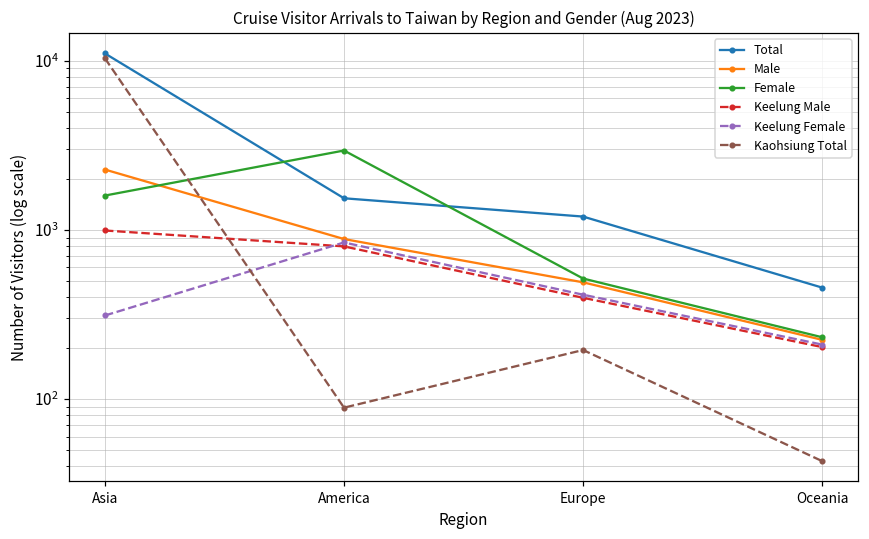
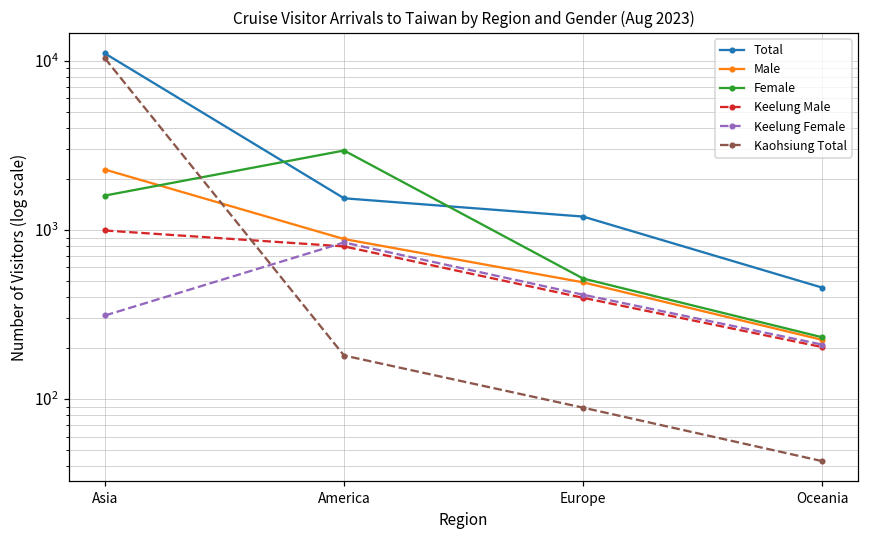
Kaohsiung Total, America: 90 -> 180
Kaohsiung Total, Europe: 200 -> 90
